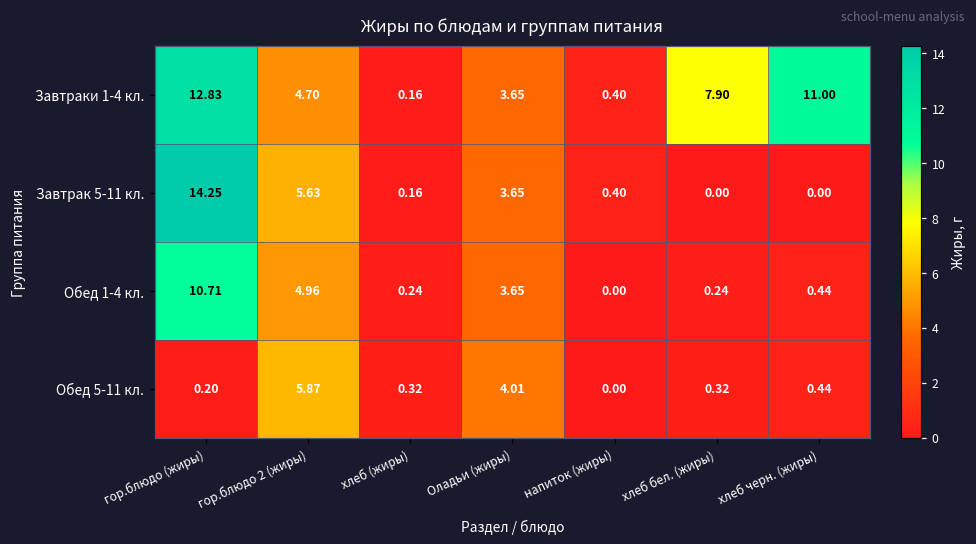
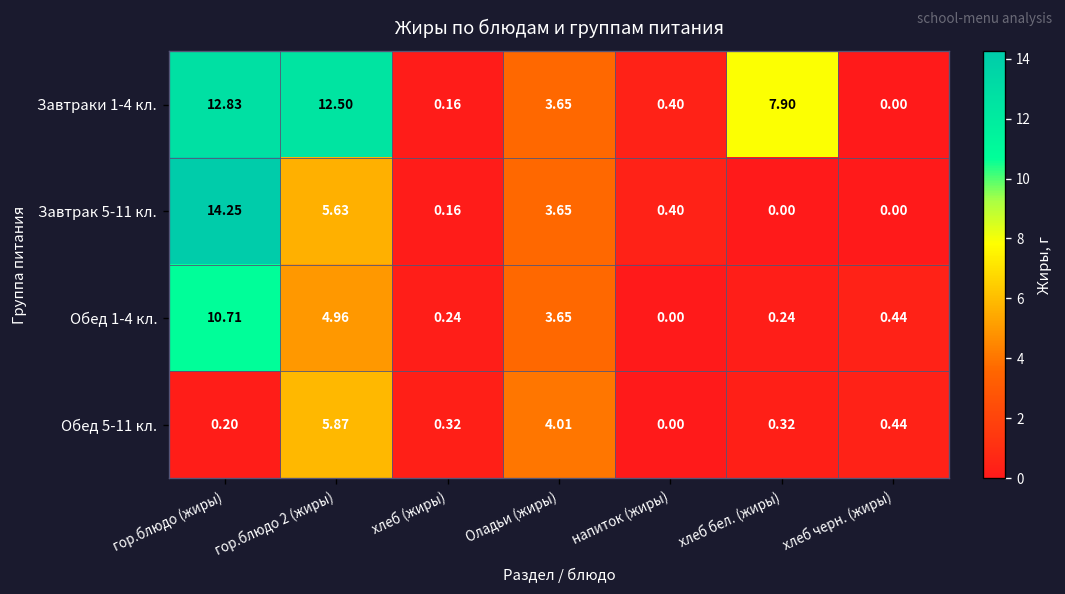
Завтраки 1-4 кл., гор.блюдо 2 (жиры): 4.70 -> 12.50
Завтраки 1-4 кл., хлеб черн. (жиры): 11.00 -> 0.00
